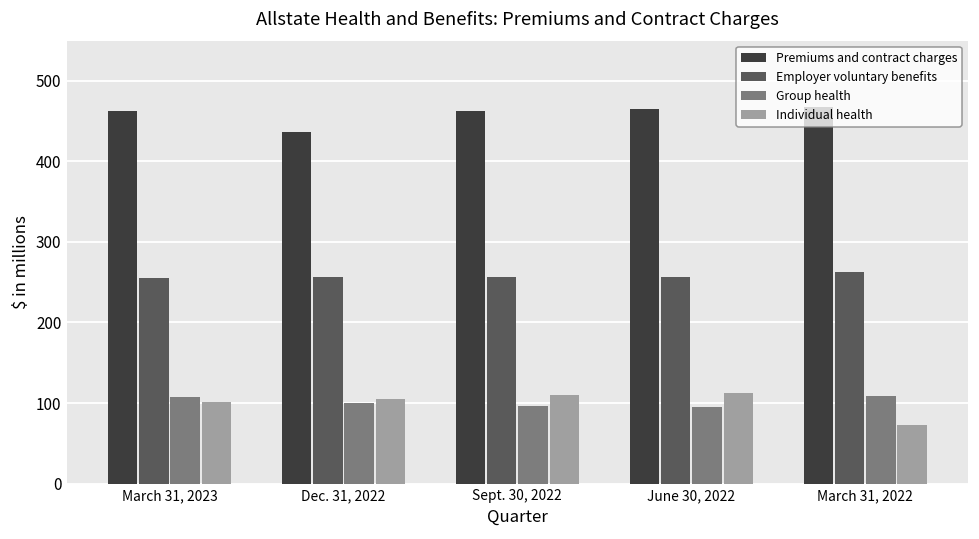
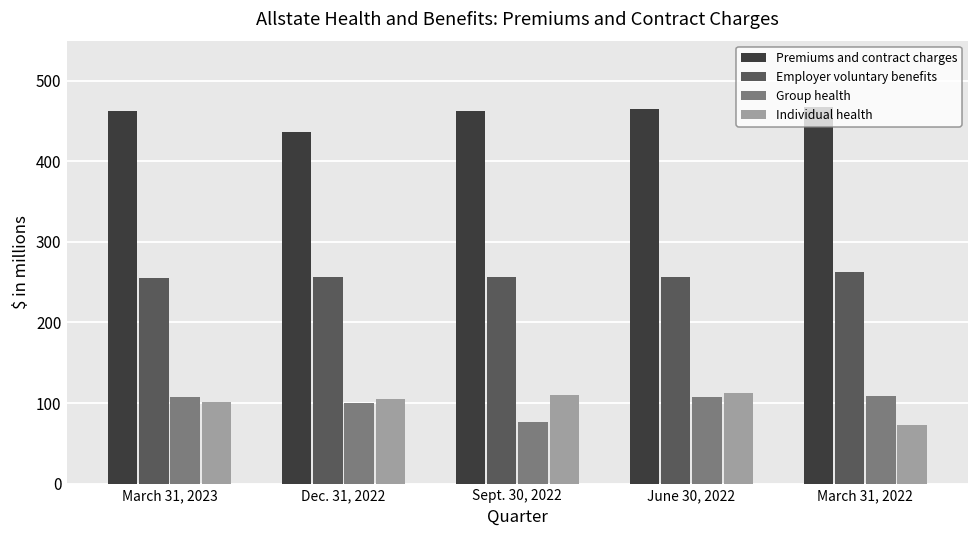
Group health, Sept. 30, 2022: 100 -> 80
Group health, June 30, 2022: 100 -> 110
